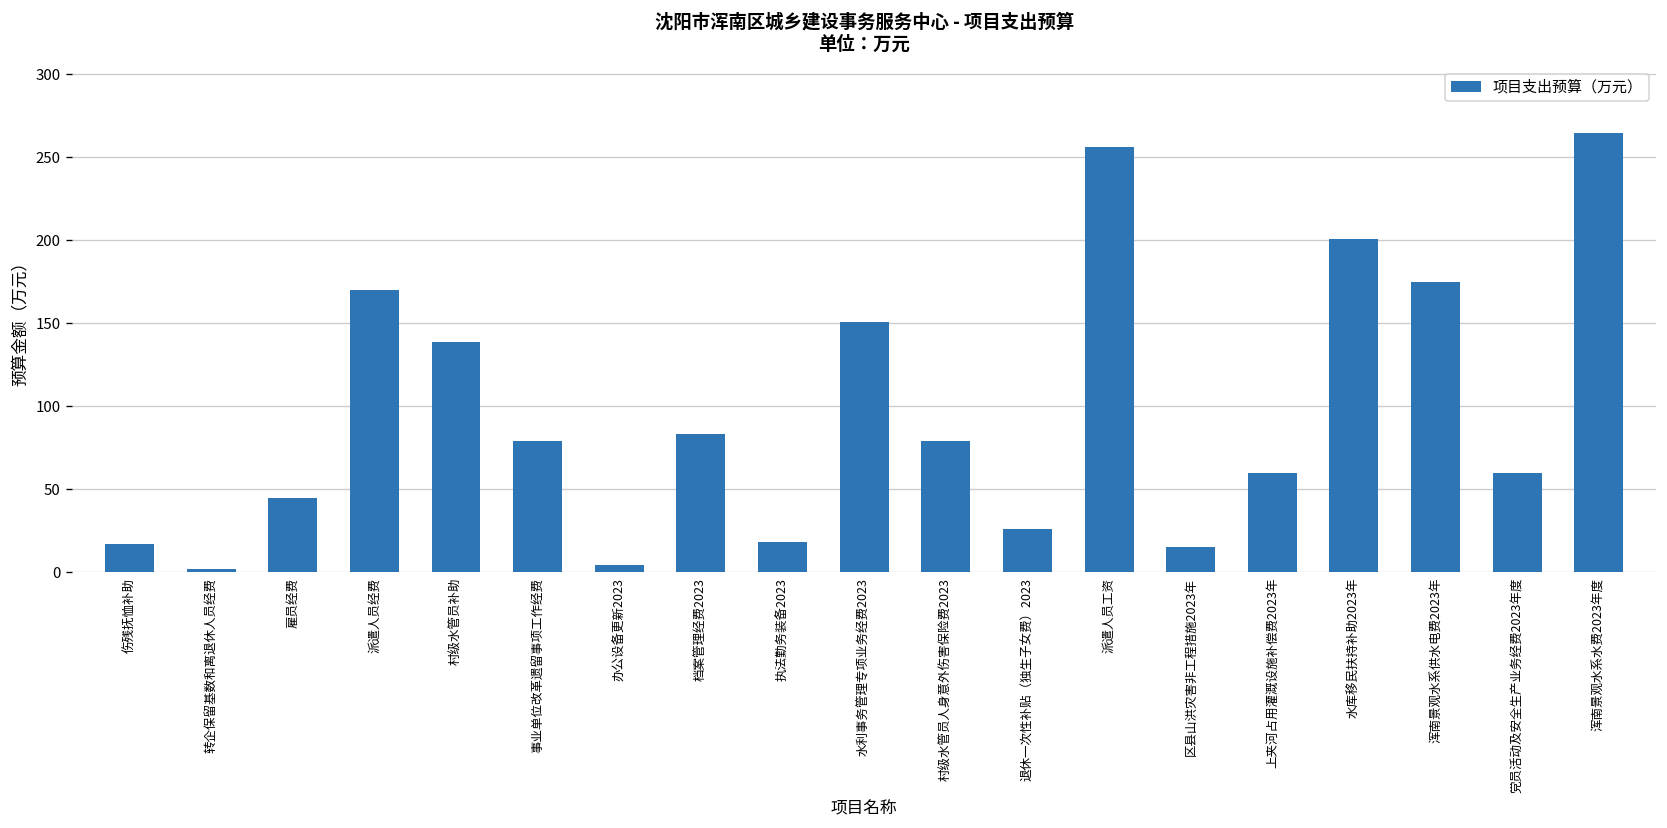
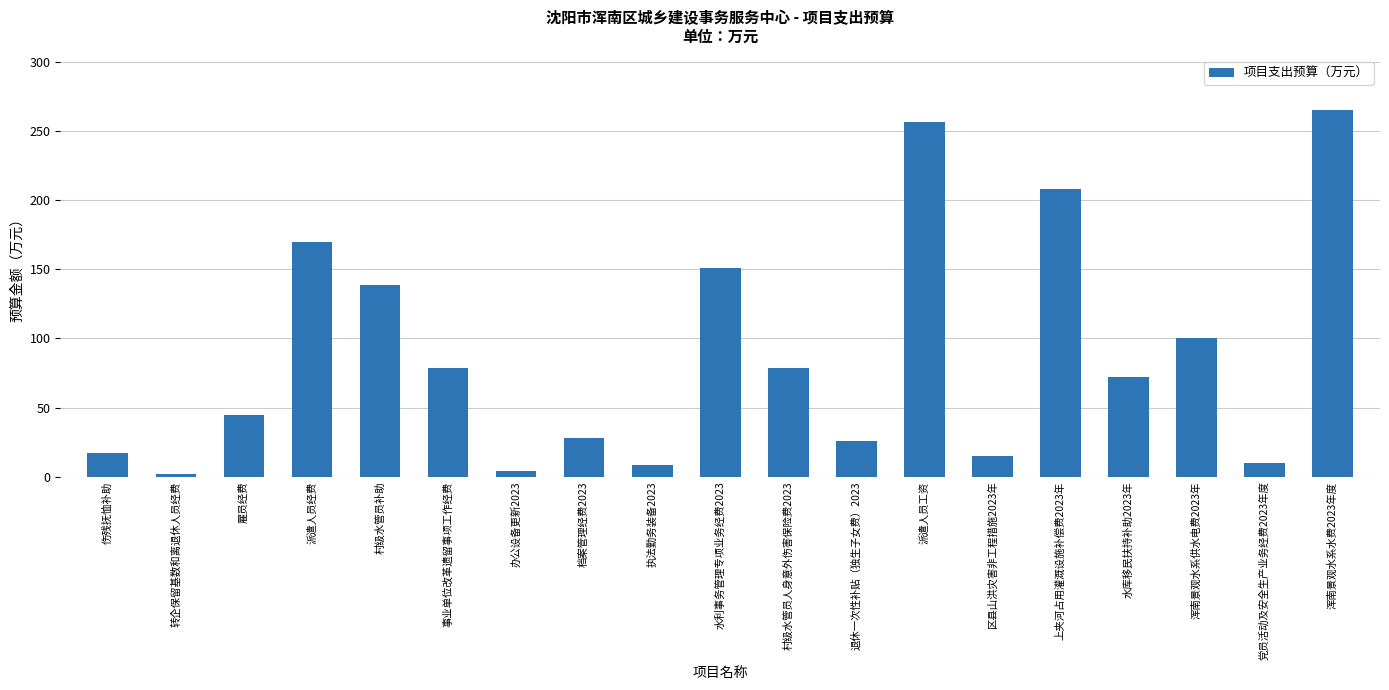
档案管理经费2023: 83 -> 28
执法勤务装备2023: 18 -> 8
上夹河占用灌溉设施补偿费2023年: 60 -> 208
水库移民扶持补助2023年: 201 -> 72
浑南景观水系供水电费2023年: 175 -> 100
党员活动及安全生产业务经费2023年度: 60 -> 10
